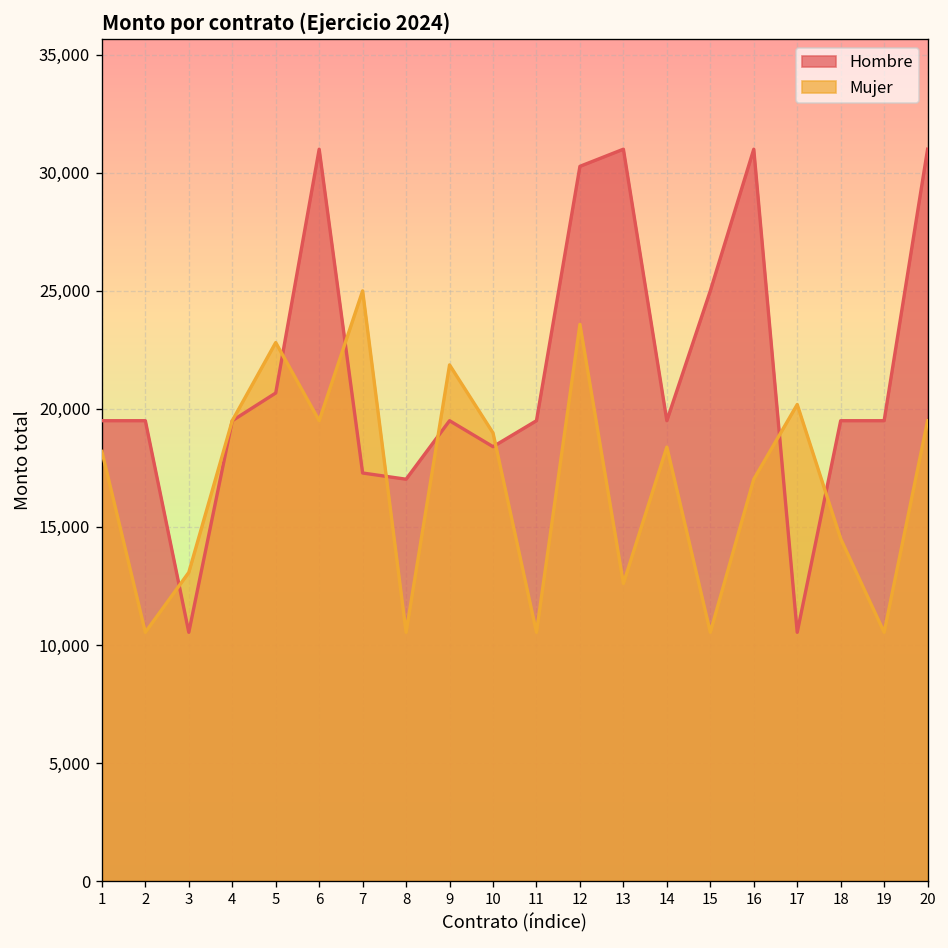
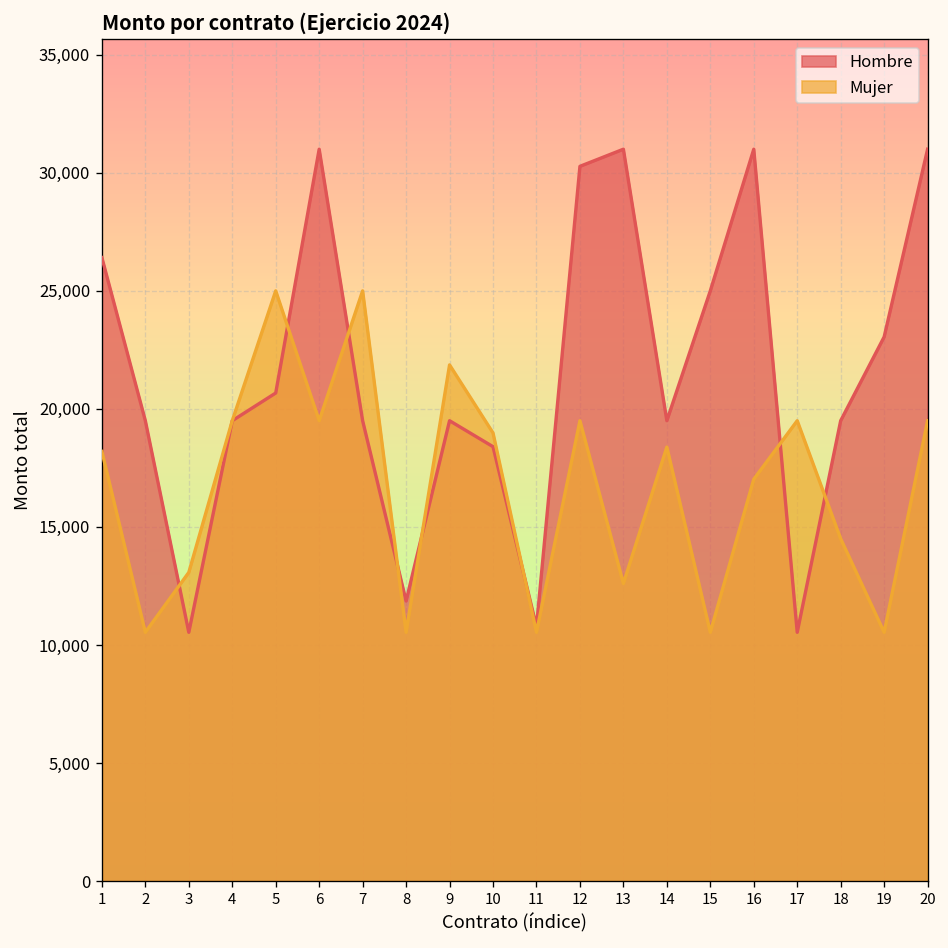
Hombre, 1: 19,500 -> 26,400
Mujer, 5: 22,800 -> 25,000
Hombre, 7: 17,300 -> 19,500
Hombre, 8: 17,000 -> 11,900
Hombre, 11: 19,500 -> 10,800
Mujer, 12: 23,600 -> 19,500
Mujer, 17: 20,200 -> 19,500
Hombre, 19: 19,500 -> 23,100
